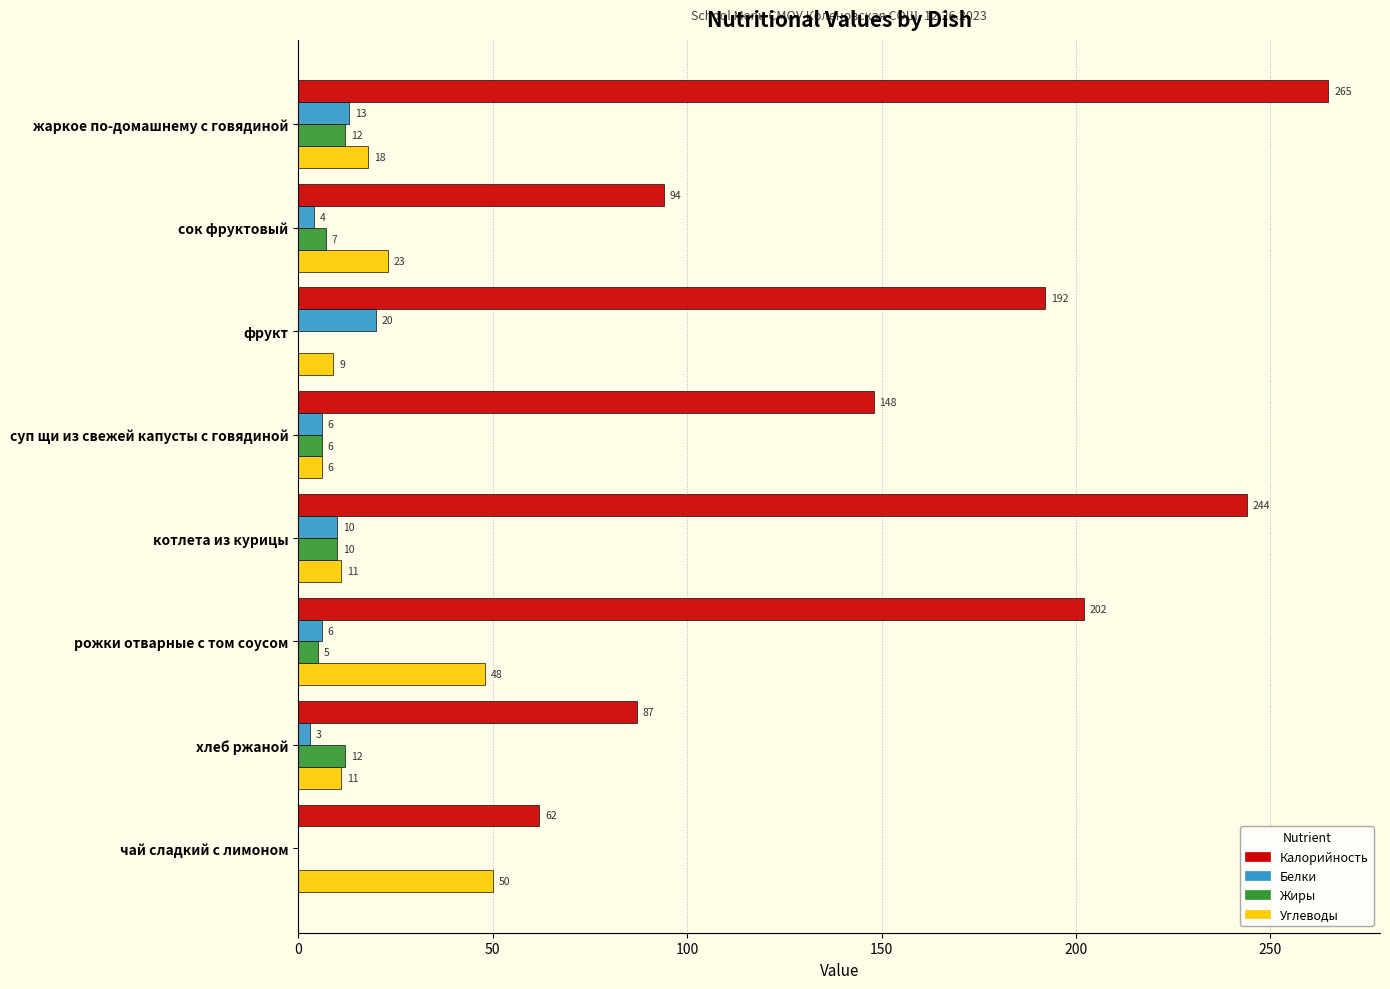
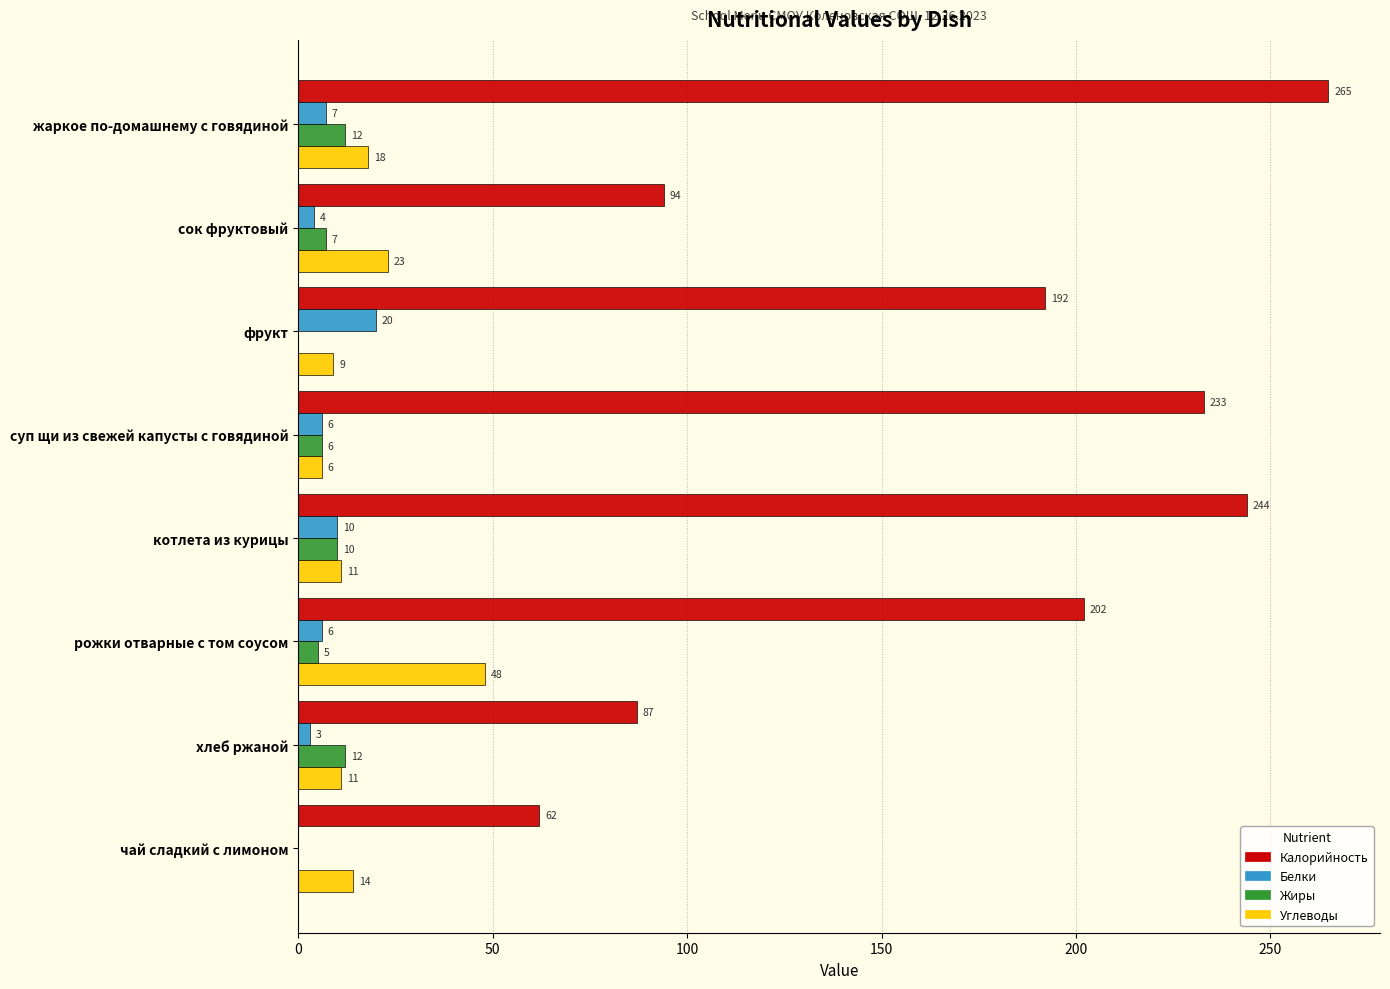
Белки, жаркое по-домашнему с говядиной: 13 -> 7
Калорийность, суп щи из свежей капусты с говядиной: 148 -> 233
Углеводы, чай сладкий с лимоном: 50 -> 14
